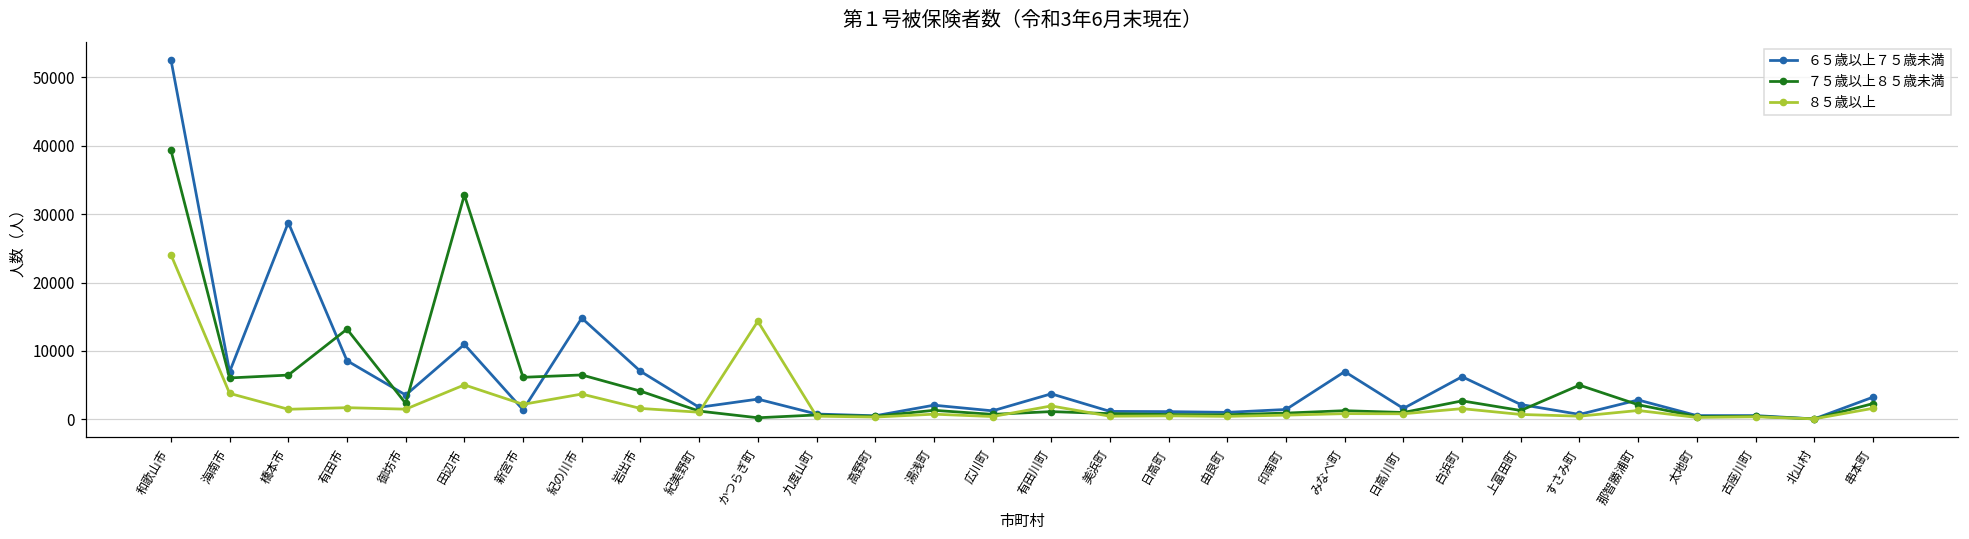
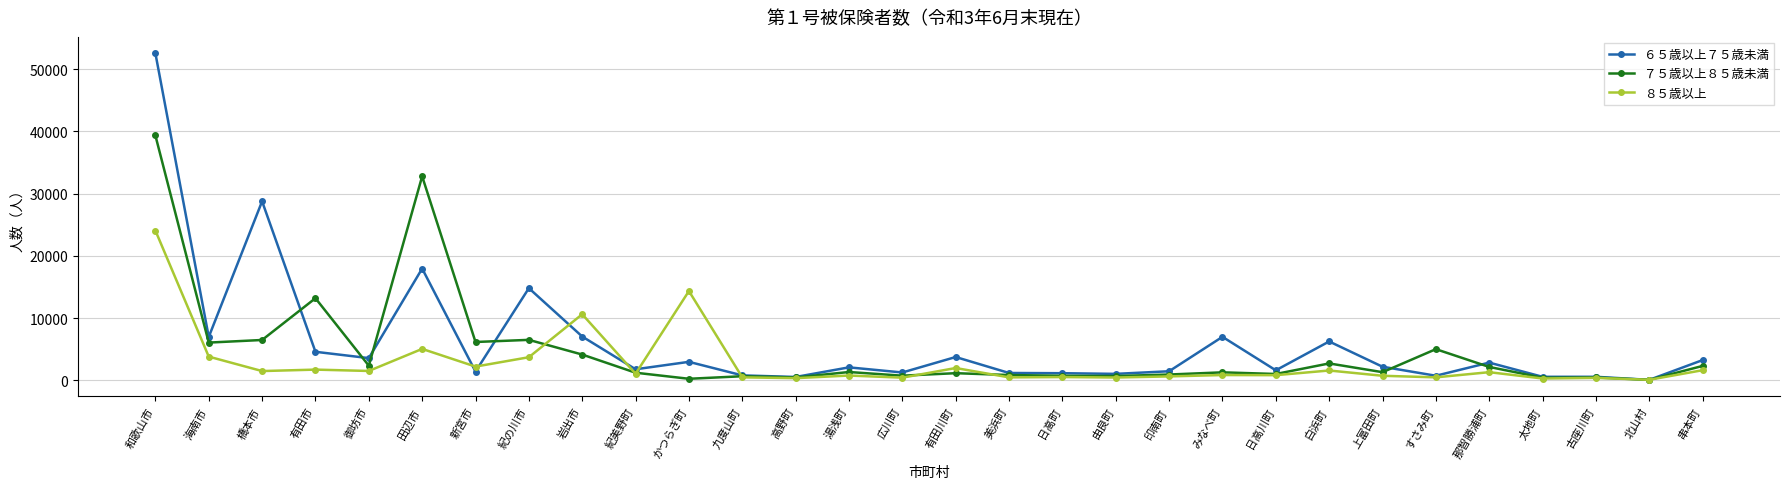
６５歳以上７５歳未満, 有田市: 9000 -> 5000
６５歳以上７５歳未満, 田辺市: 11000 -> 18000
８５歳以上, 岩出市: 2000 -> 11000
